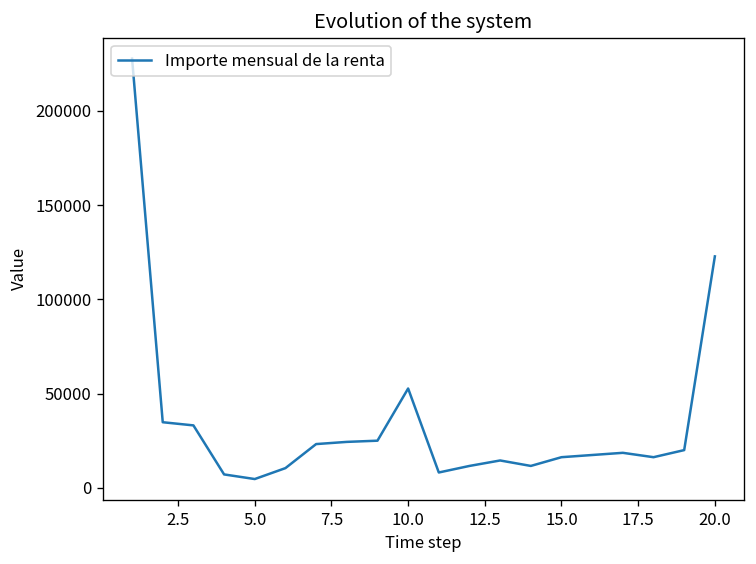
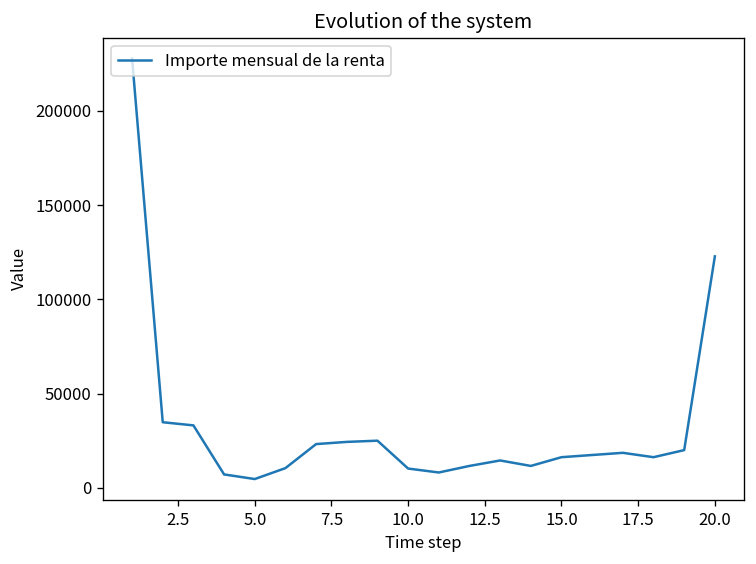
10.0: 53000 -> 10000
